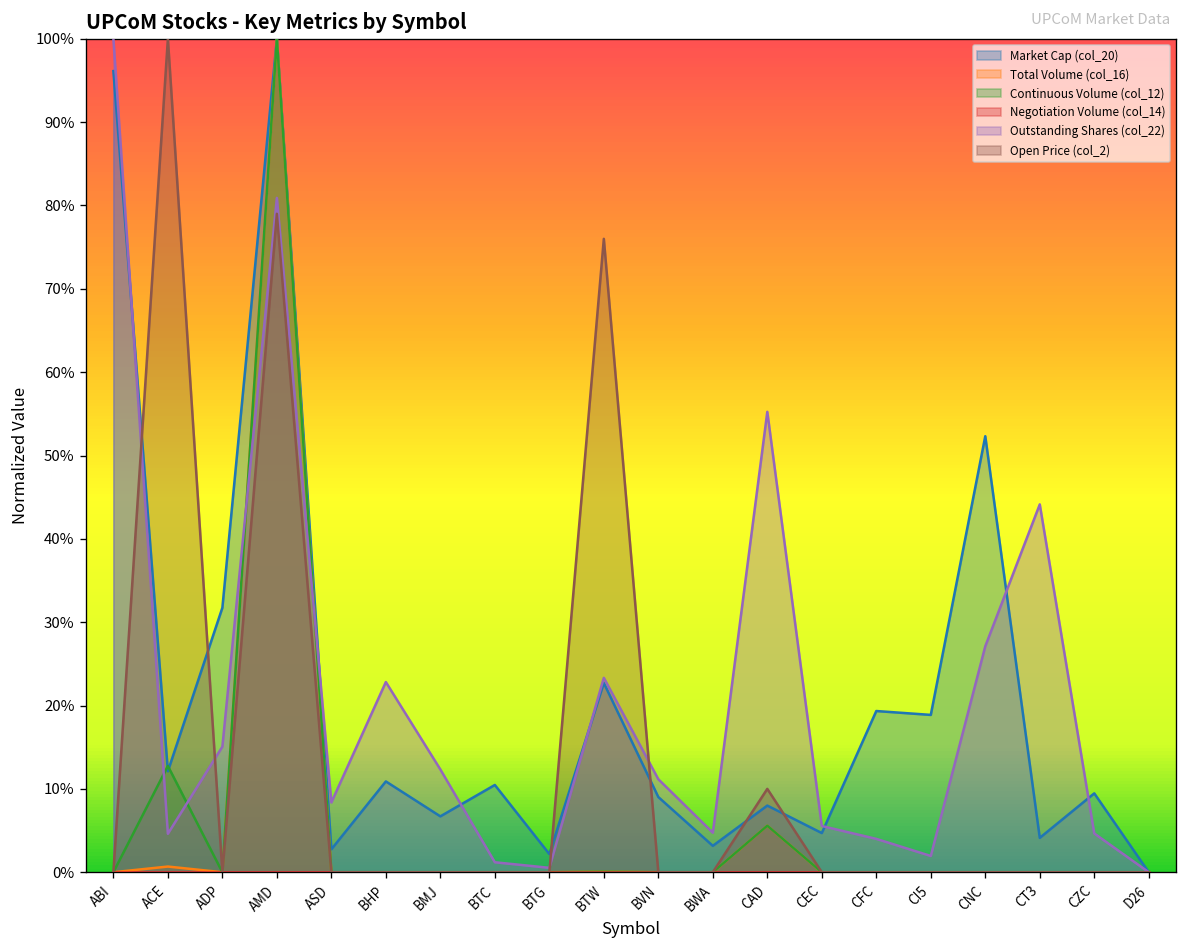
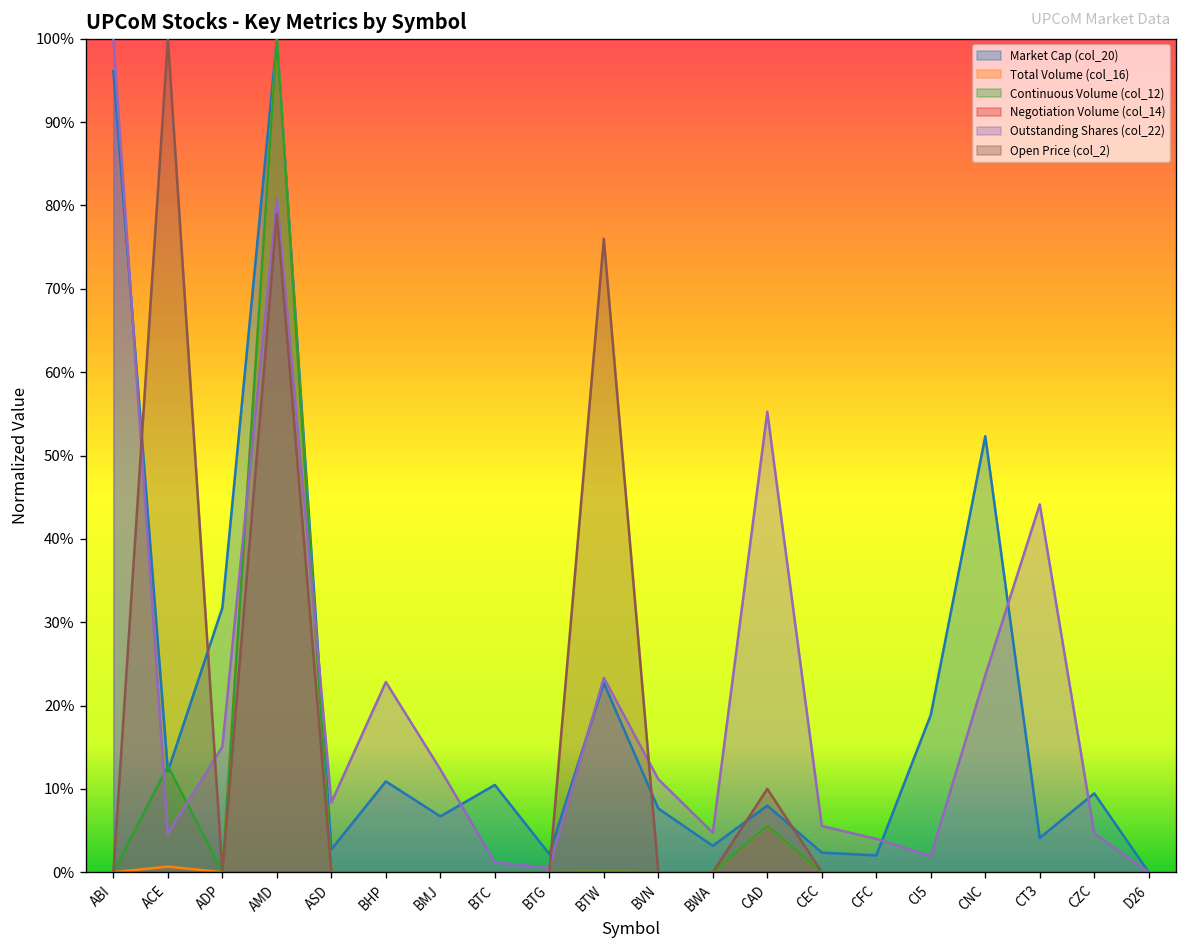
Market Cap (col_20), BVN: 9% -> 8%
Market Cap (col_20), CEC: 5% -> 2%
Market Cap (col_20), CFC: 19% -> 2%
Outstanding Shares (col_22), CNC: 27% -> 24%
